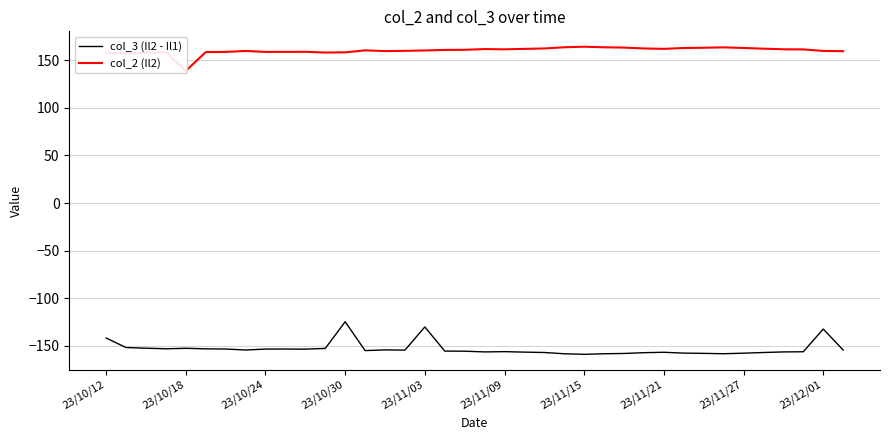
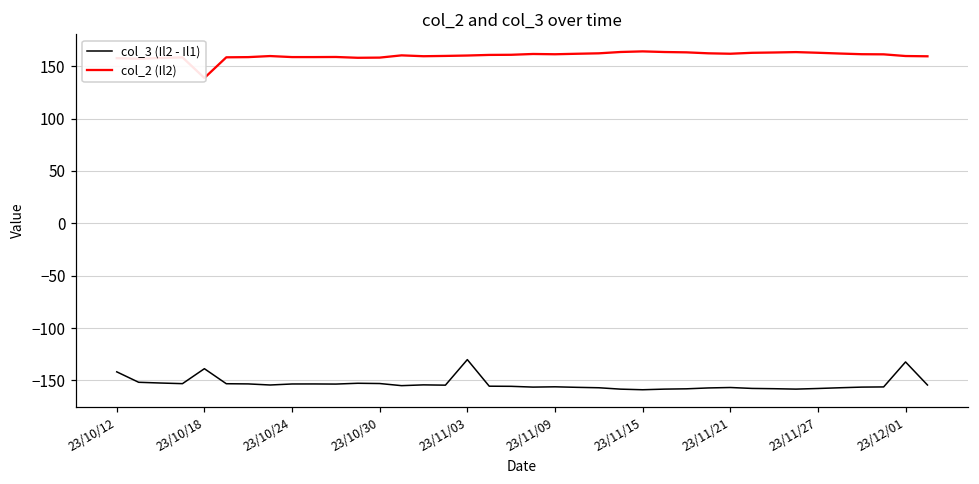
col_3 (Il2 - Il1), 23/10/18: -150 -> -140
col_3 (Il2 - Il1), 23/10/30: -120 -> -150
